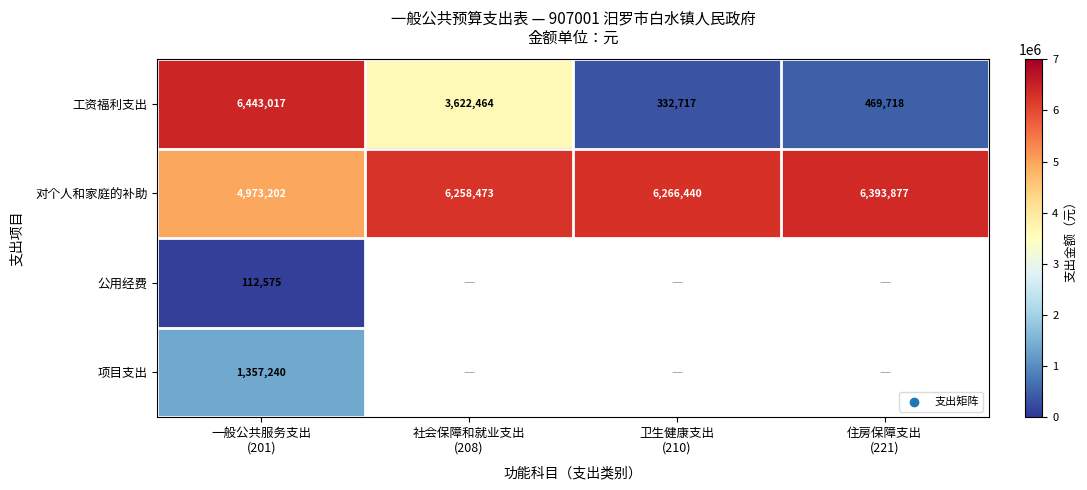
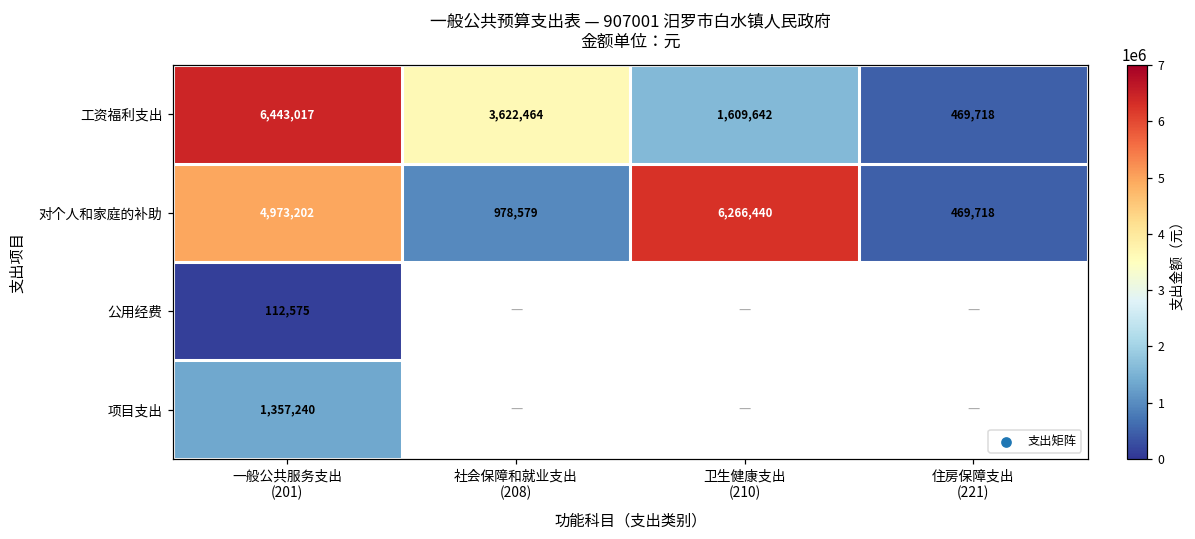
工资福利支出, 卫生健康支出 (210): 332,717 -> 1,609,642
对个人和家庭的补助, 社会保障和就业支出 (208): 6,258,473 -> 978,579
对个人和家庭的补助, 住房保障支出 (221): 6,393,877 -> 469,718
